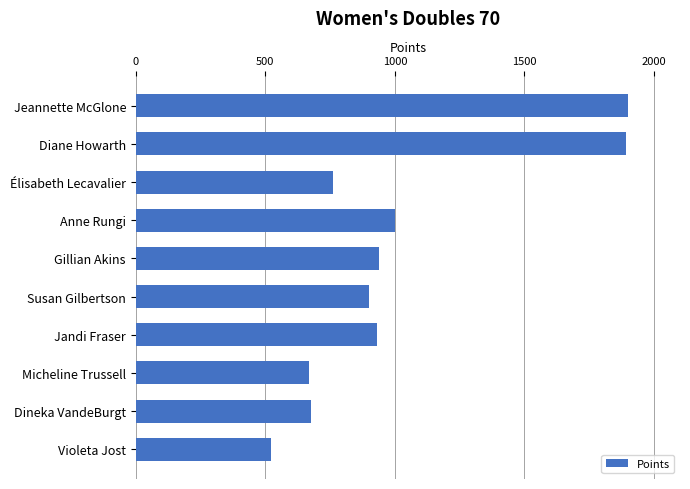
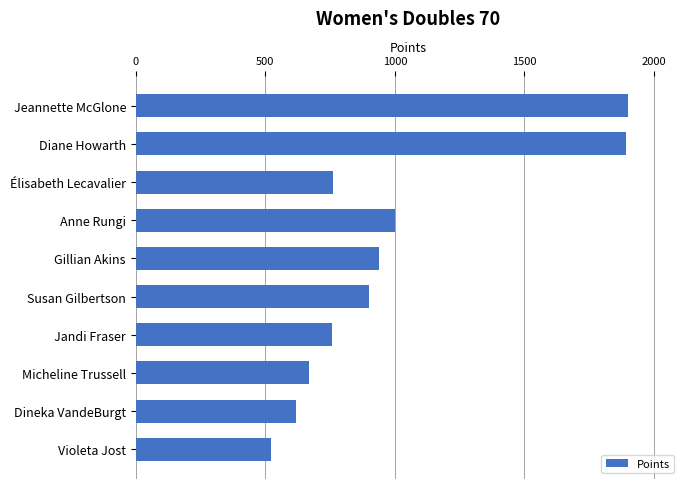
Jandi Fraser: 930 -> 760
Dineka VandeBurgt: 680 -> 620
